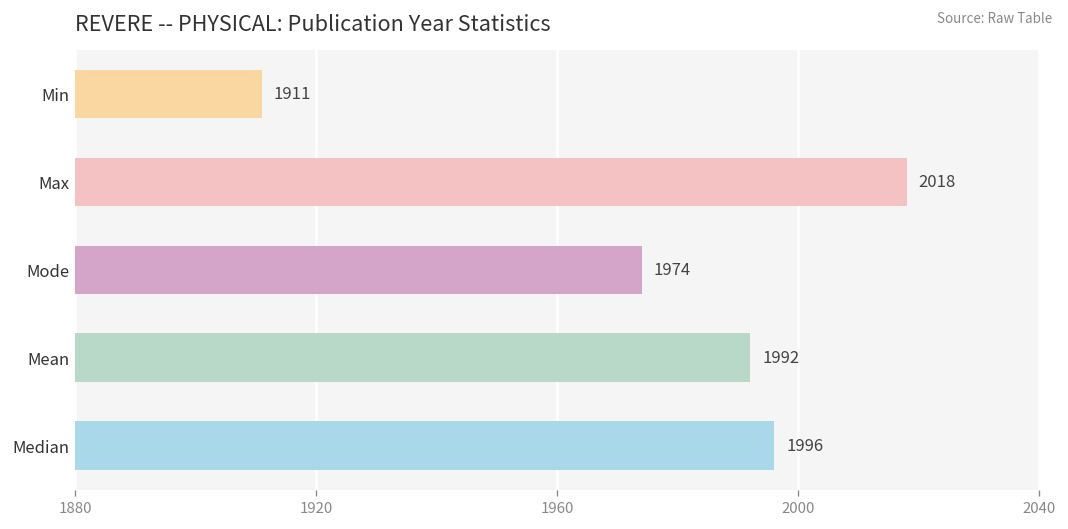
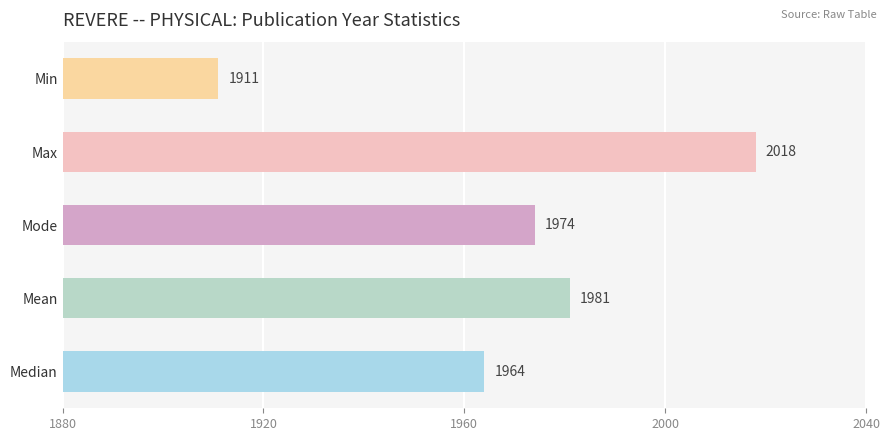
Mean: 1992 -> 1981
Median: 1996 -> 1964
